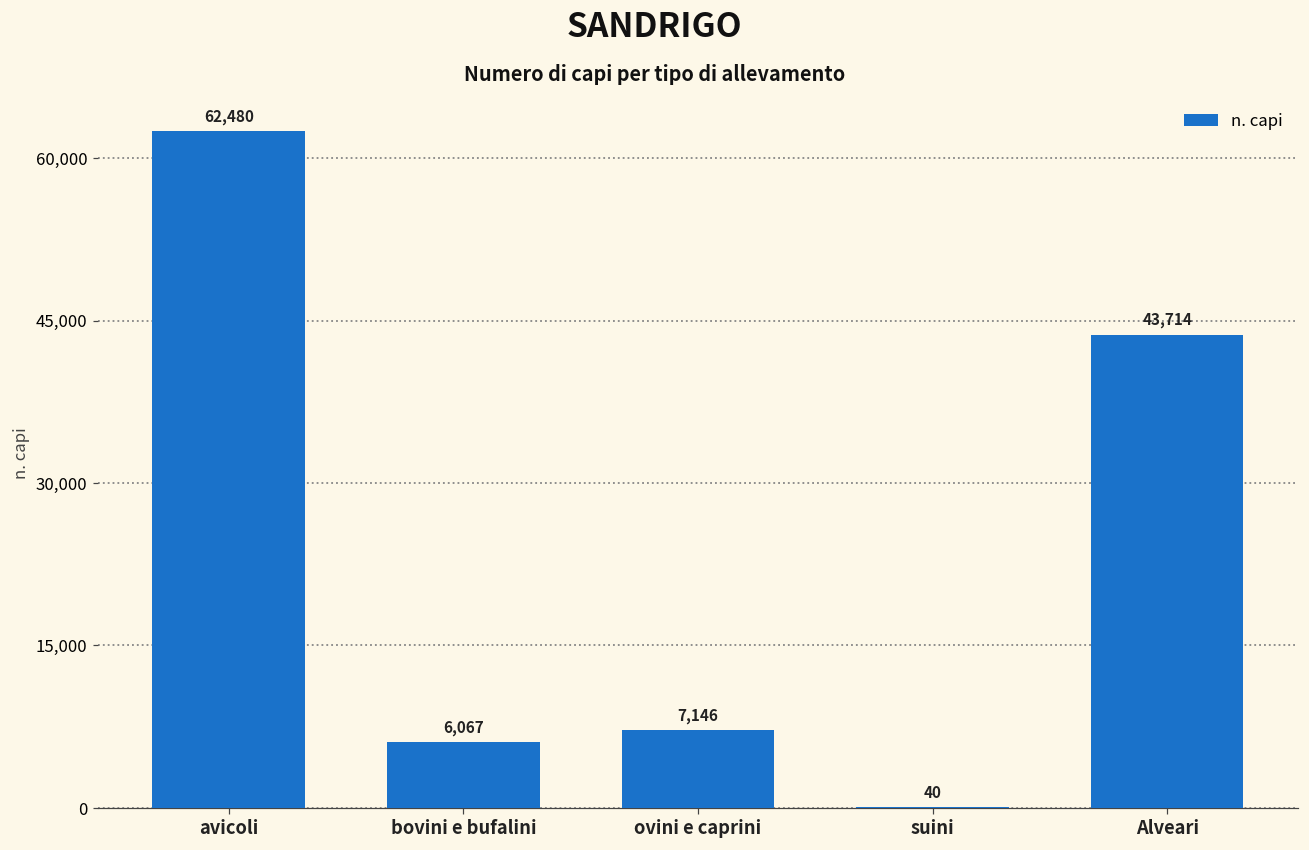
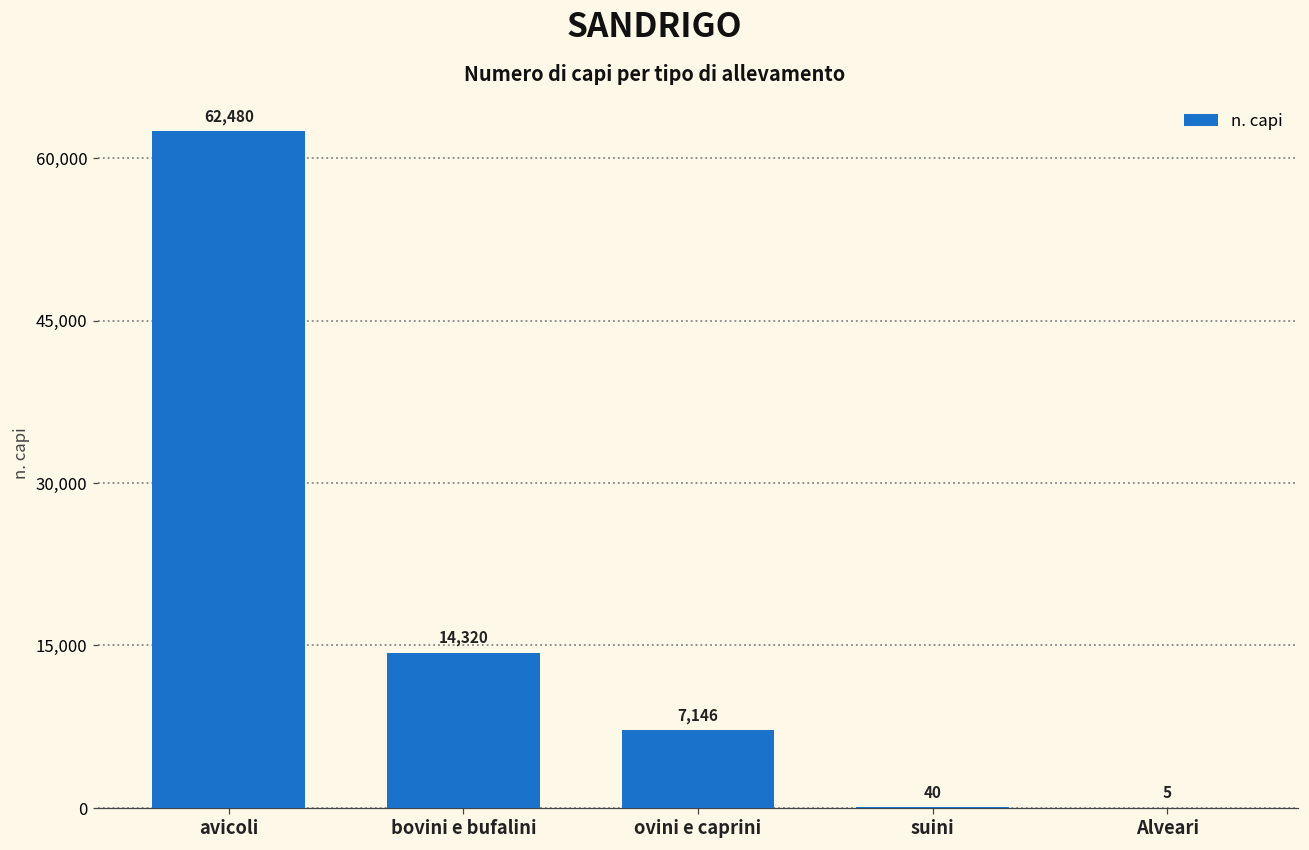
bovini e bufalini: 6,067 -> 14,320
Alveari: 43,714 -> 5
